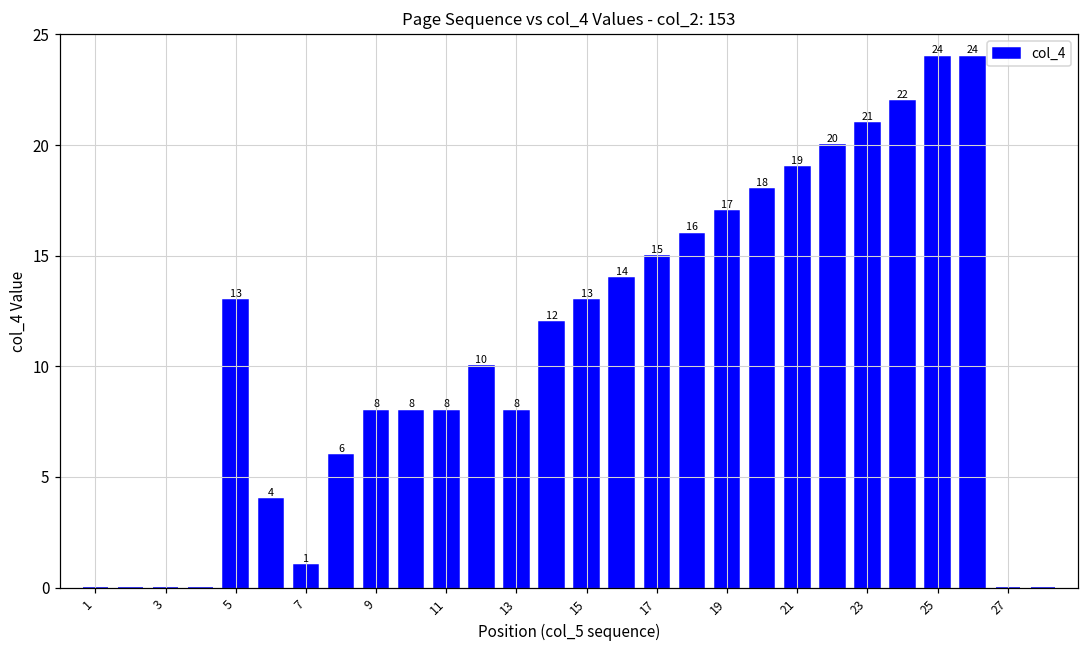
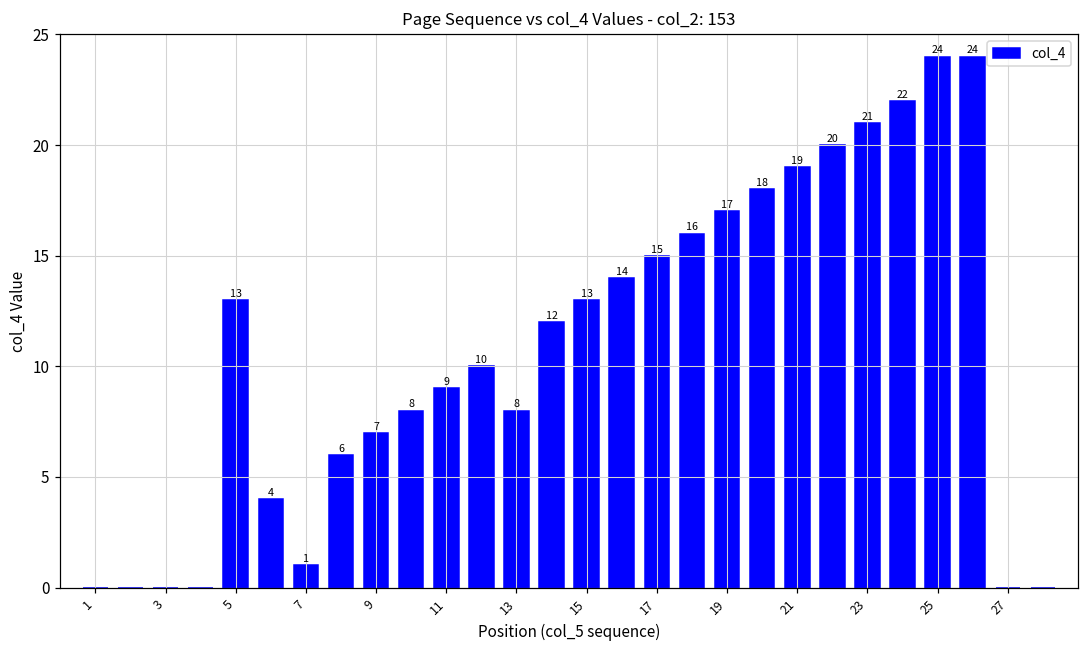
9: 8 -> 7
11: 8 -> 9
